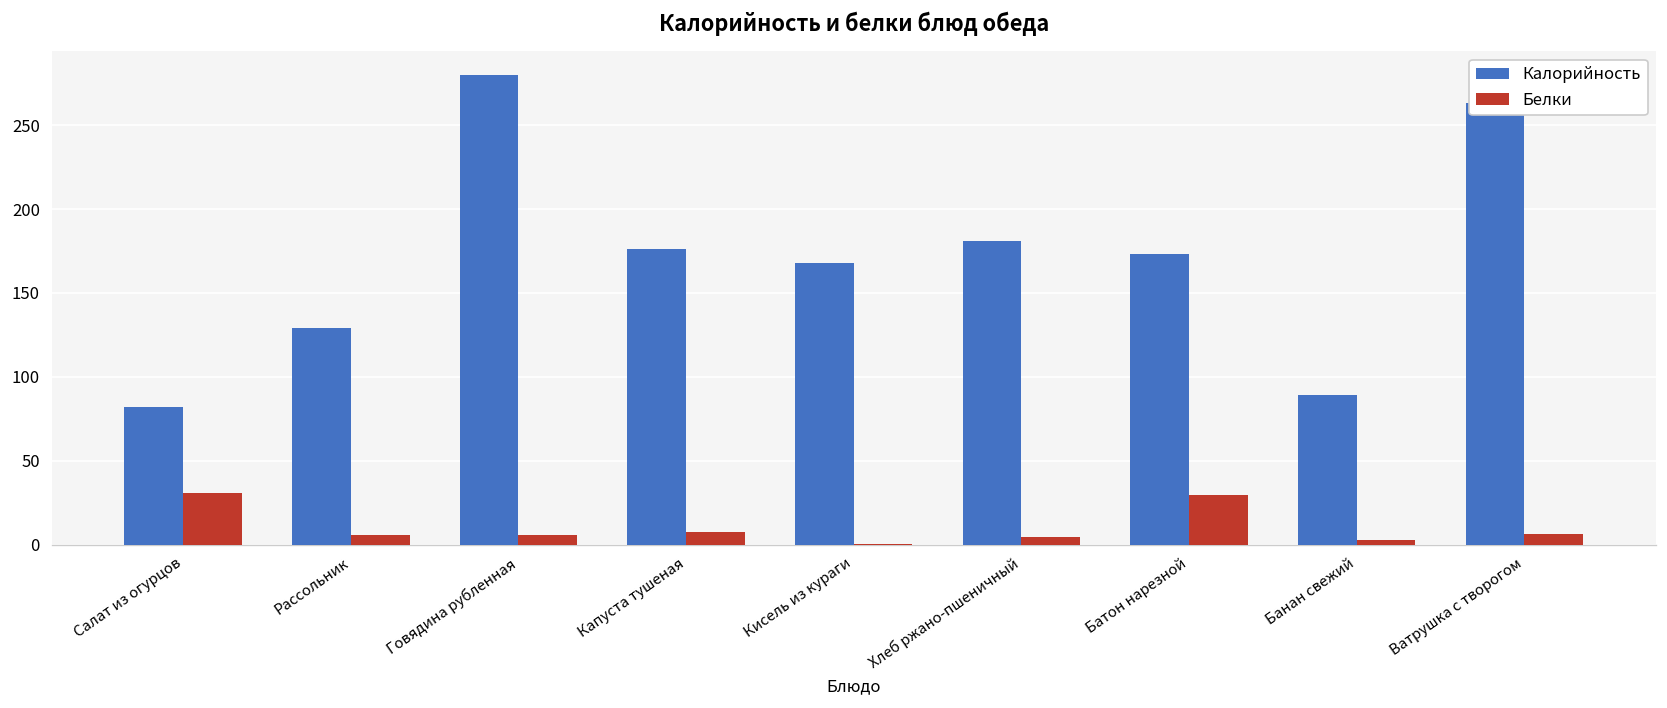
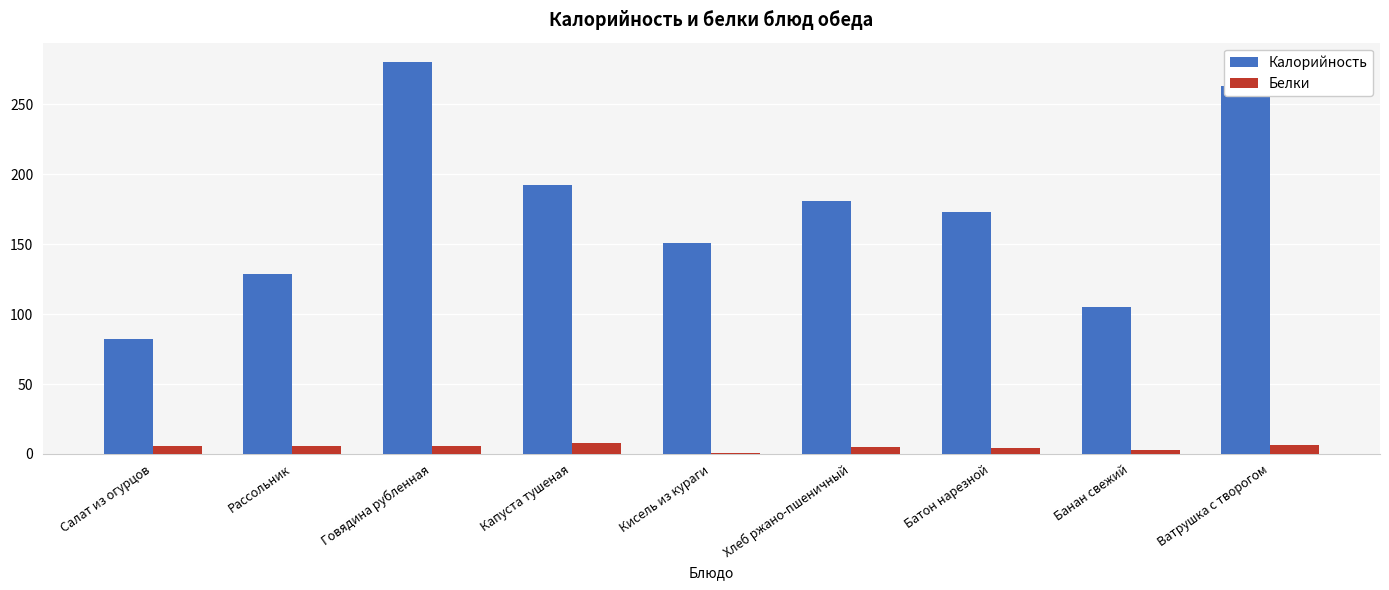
Белки, Салат из огурцов: 31 -> 6
Калорийность, Капуста тушеная: 176 -> 192
Калорийность, Кисель из кураги: 168 -> 151
Белки, Батон нарезной: 30 -> 4
Калорийность, Банан свежий: 89 -> 105
